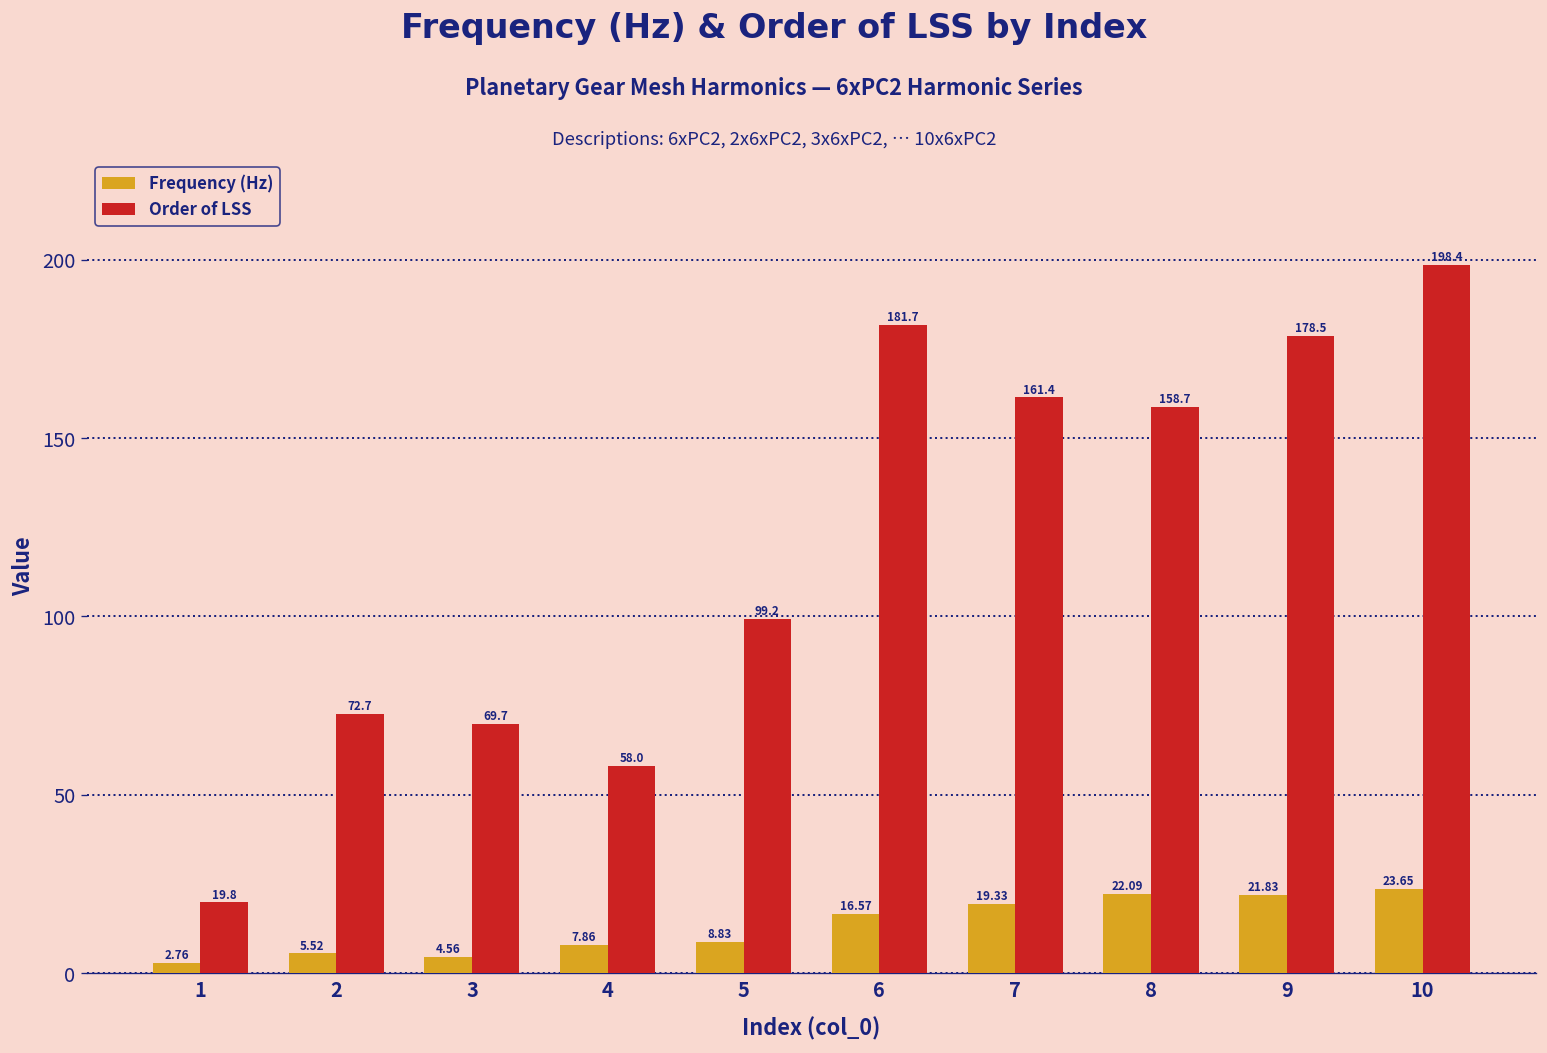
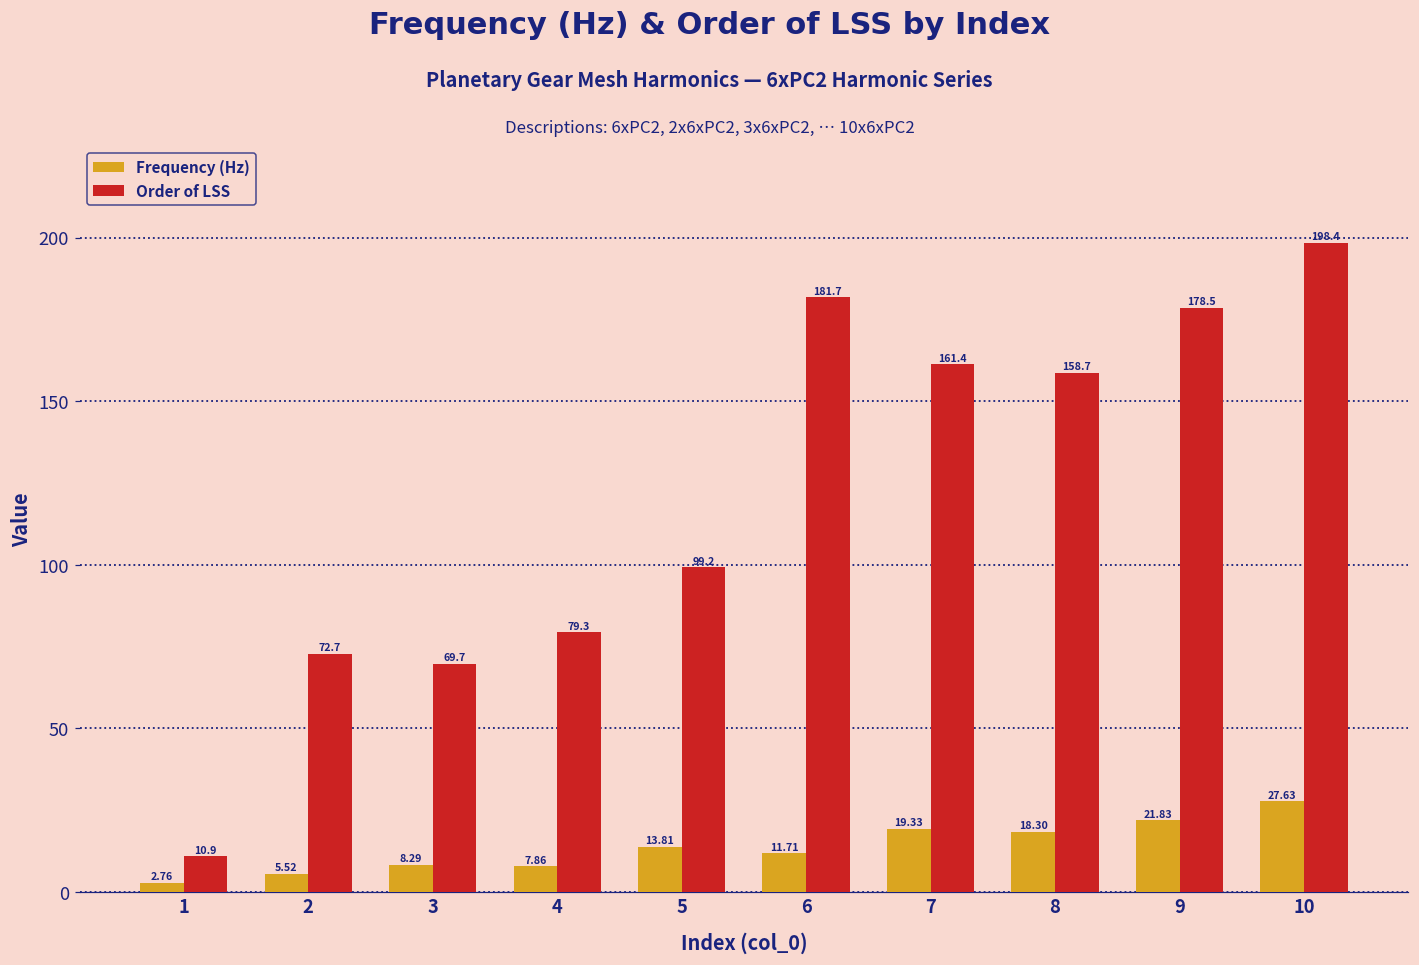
Order of LSS, 1: 19.8 -> 10.9
Frequency (Hz), 3: 4.56 -> 8.29
Order of LSS, 4: 58.0 -> 79.3
Frequency (Hz), 5: 8.83 -> 13.81
Frequency (Hz), 6: 16.57 -> 11.71
Frequency (Hz), 8: 22.09 -> 18.30
Frequency (Hz), 10: 23.65 -> 27.63
